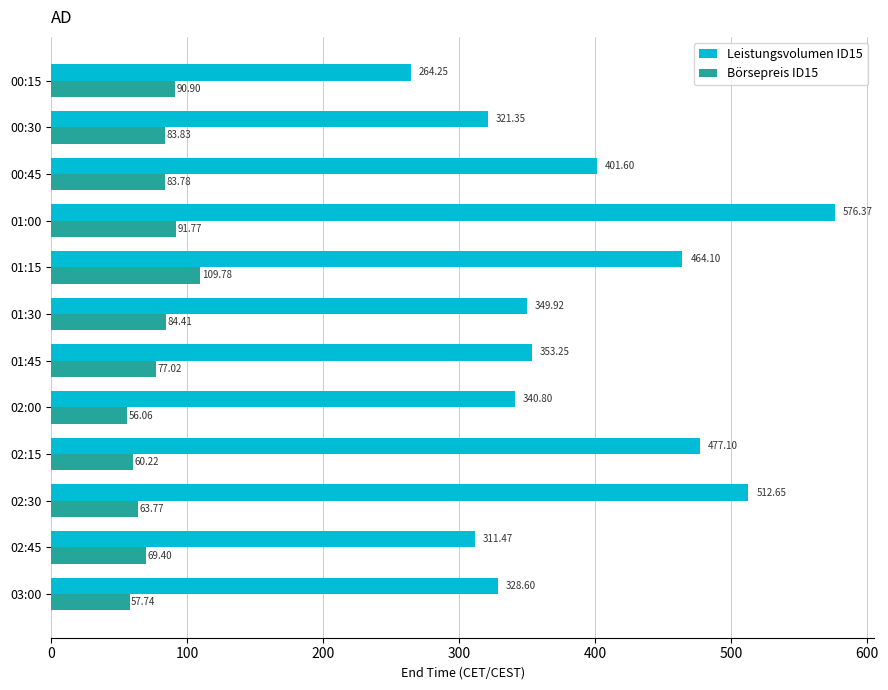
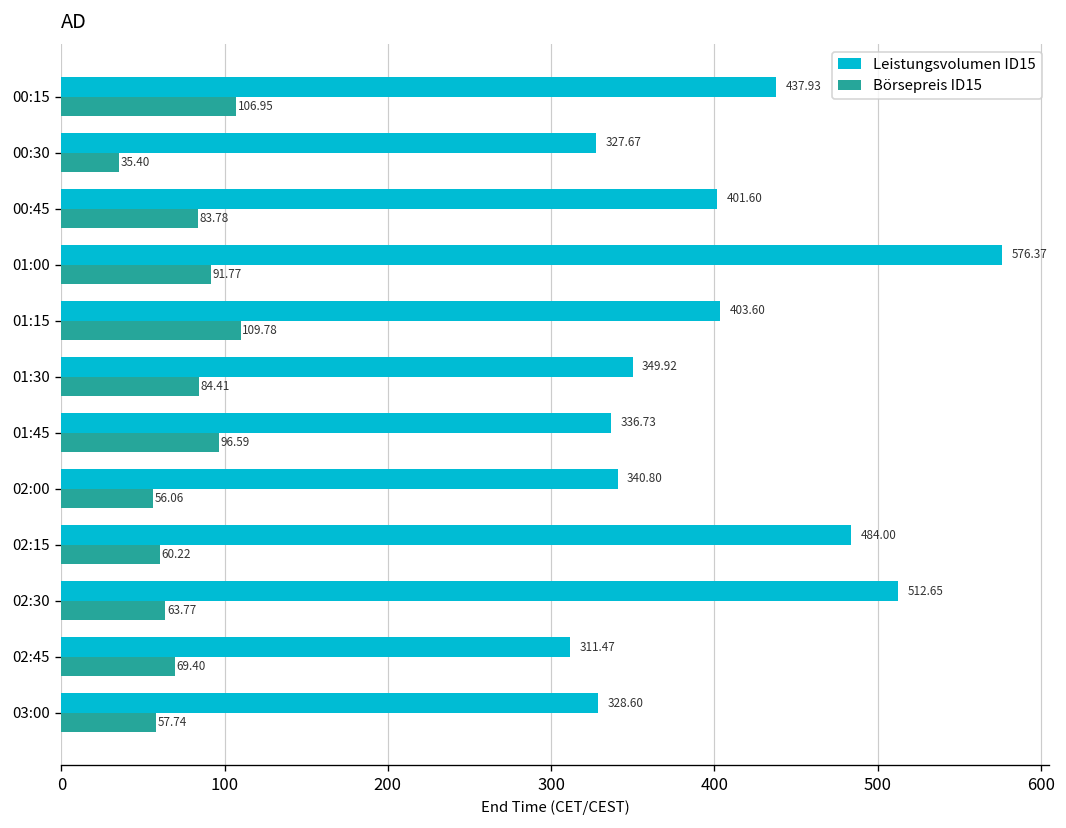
Leistungsvolumen ID15, 00:15: 264.25 -> 437.93
Börsepreis ID15, 00:15: 90.90 -> 106.95
Leistungsvolumen ID15, 00:30: 321.35 -> 327.67
Börsepreis ID15, 00:30: 83.83 -> 35.40
Leistungsvolumen ID15, 01:15: 464.10 -> 403.60
Leistungsvolumen ID15, 01:45: 353.25 -> 336.73
Börsepreis ID15, 01:45: 77.02 -> 96.59
Leistungsvolumen ID15, 02:15: 477.10 -> 484.00
